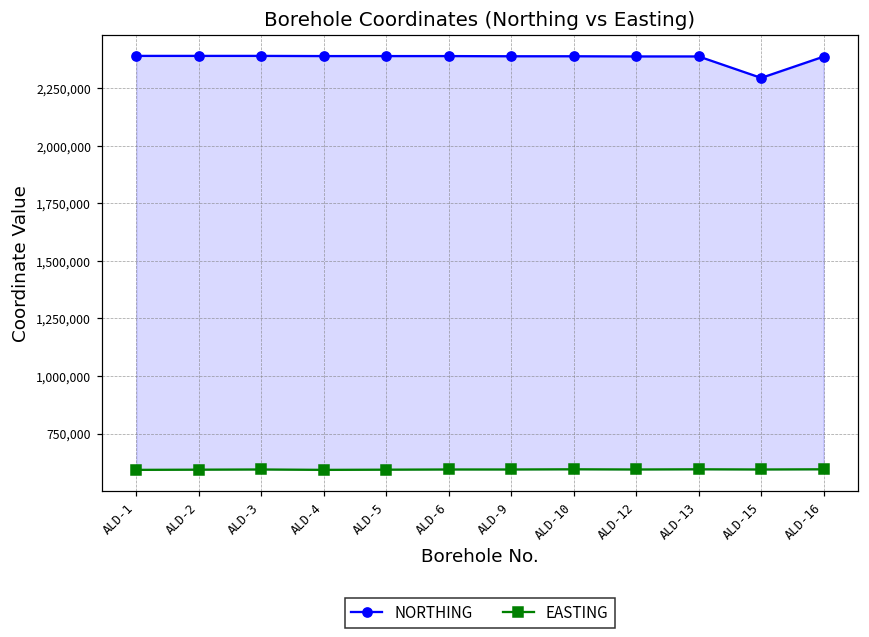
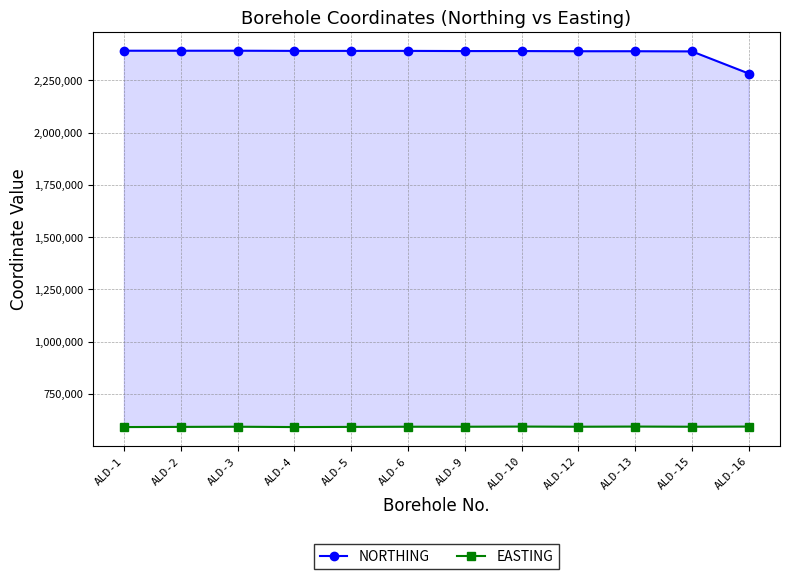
NORTHING, ALD-15: 2,300,000 -> 2,390,000
NORTHING, ALD-16: 2,390,000 -> 2,280,000
